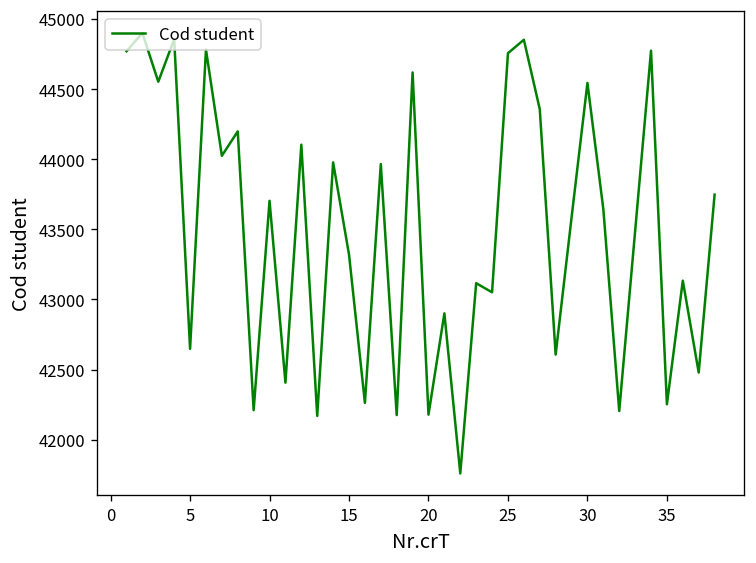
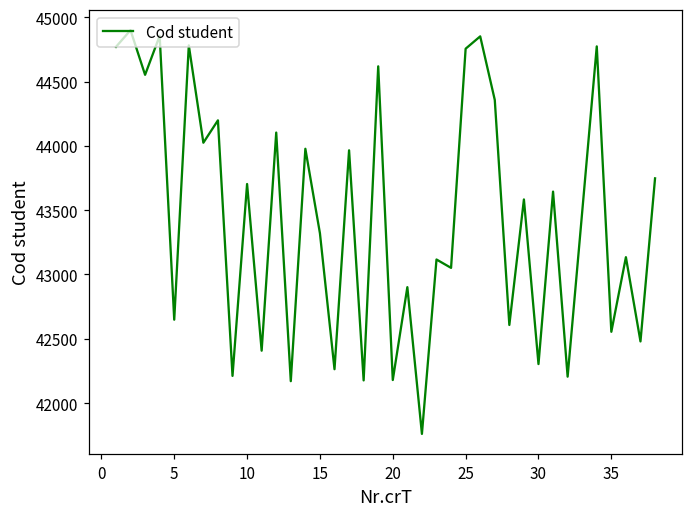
30: 44540 -> 42300
35: 42250 -> 42550
